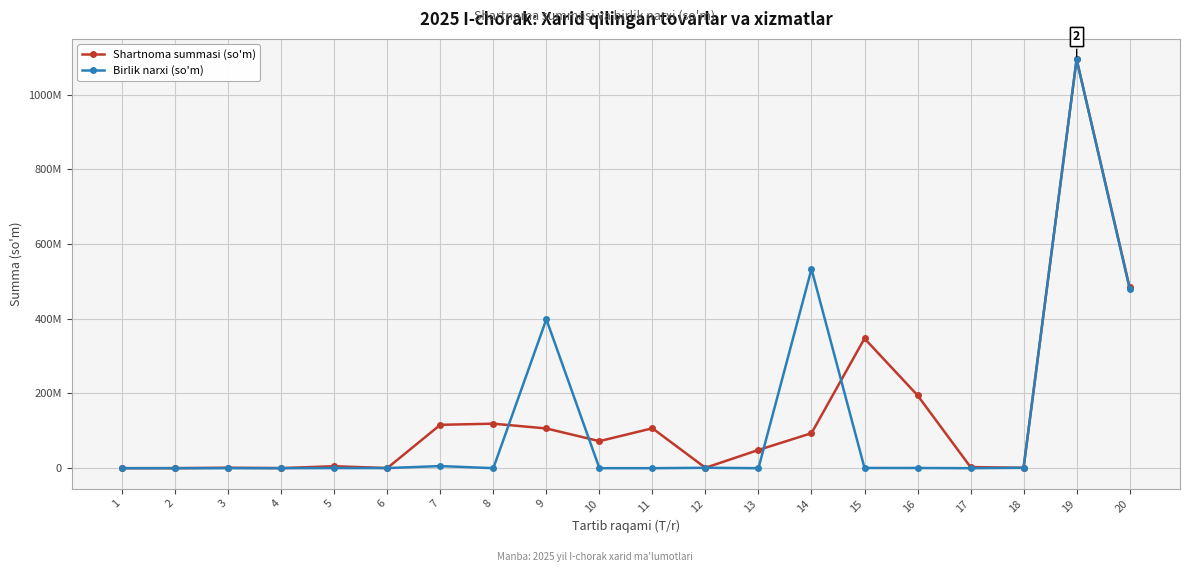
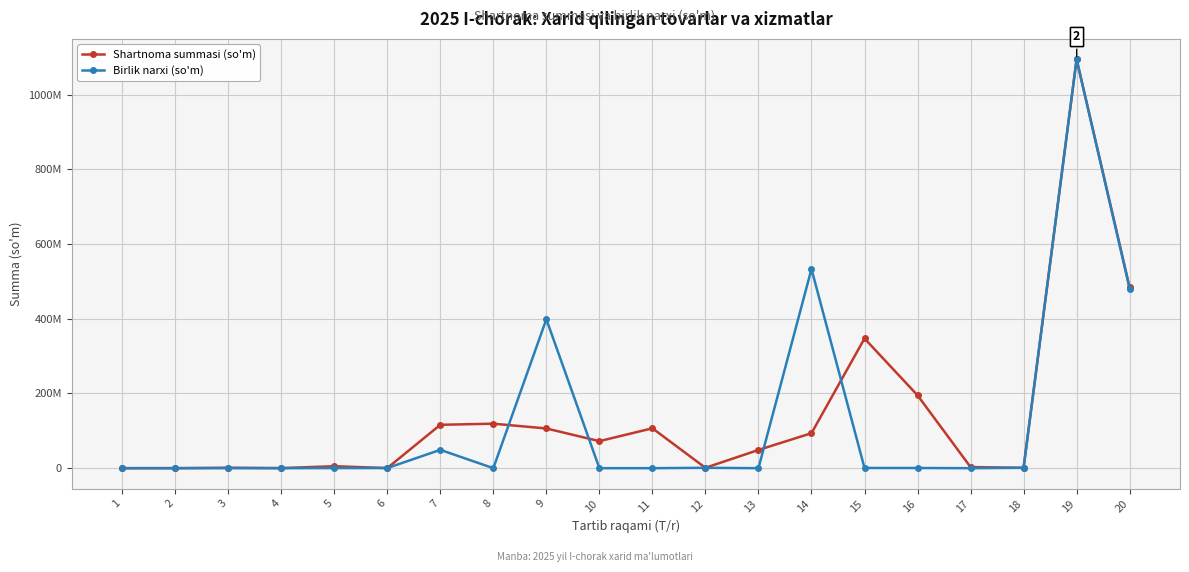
Birlik narxi (so'm), 7: 10000000 -> 50000000
